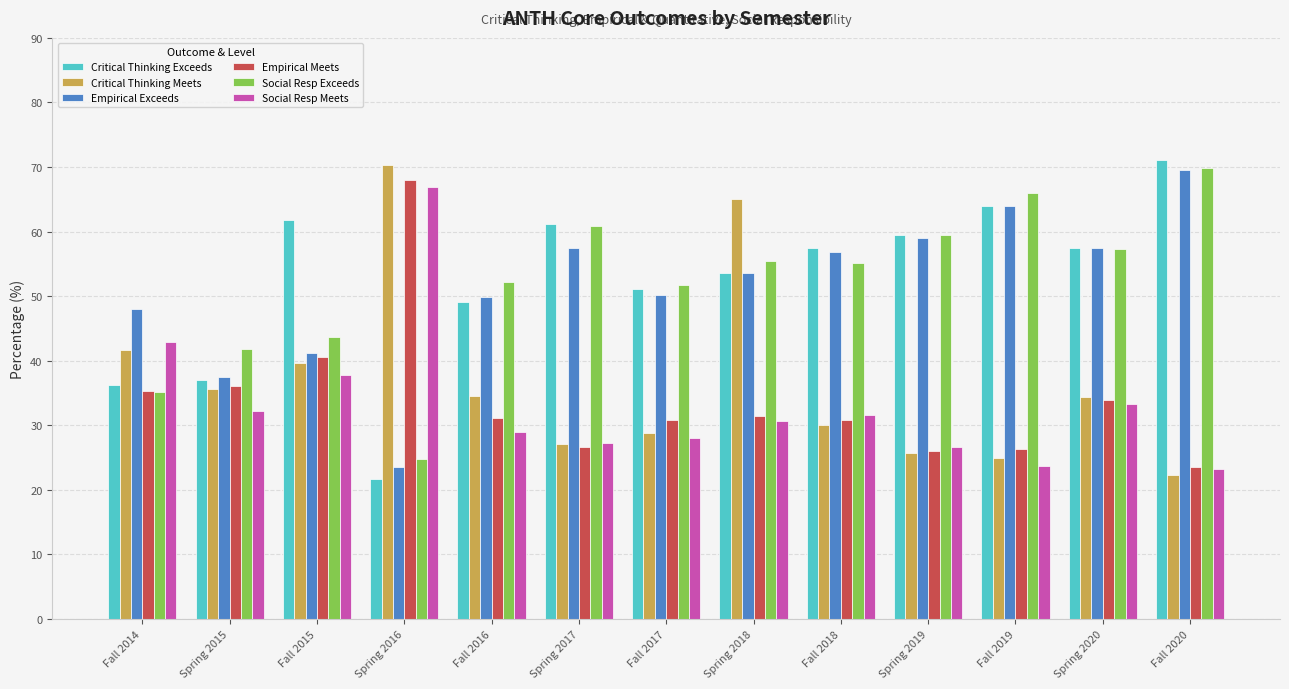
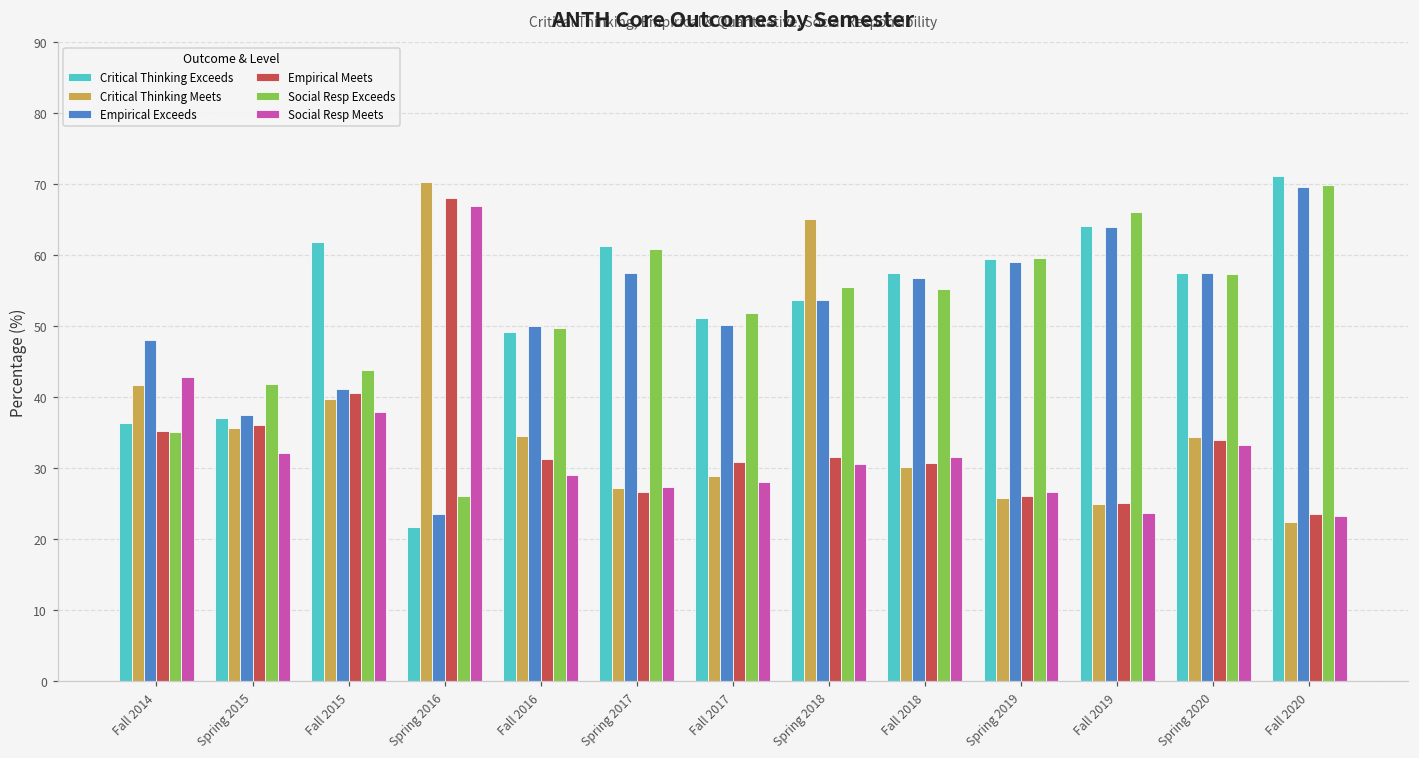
Social Resp Exceeds, Spring 2016: 25 -> 26
Social Resp Exceeds, Fall 2016: 52 -> 50
Empirical Meets, Fall 2019: 26 -> 25
